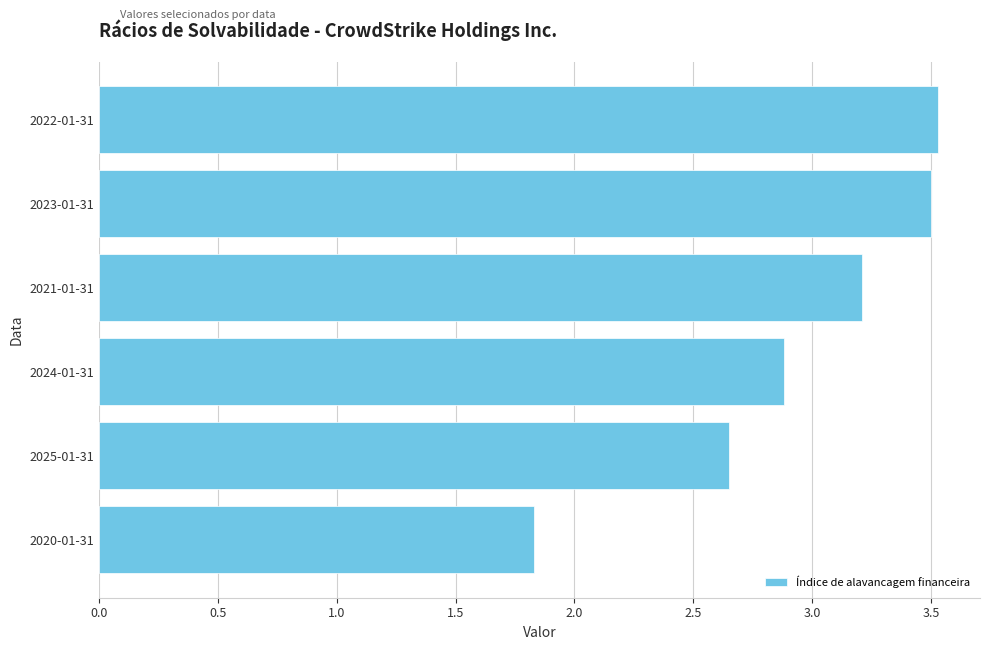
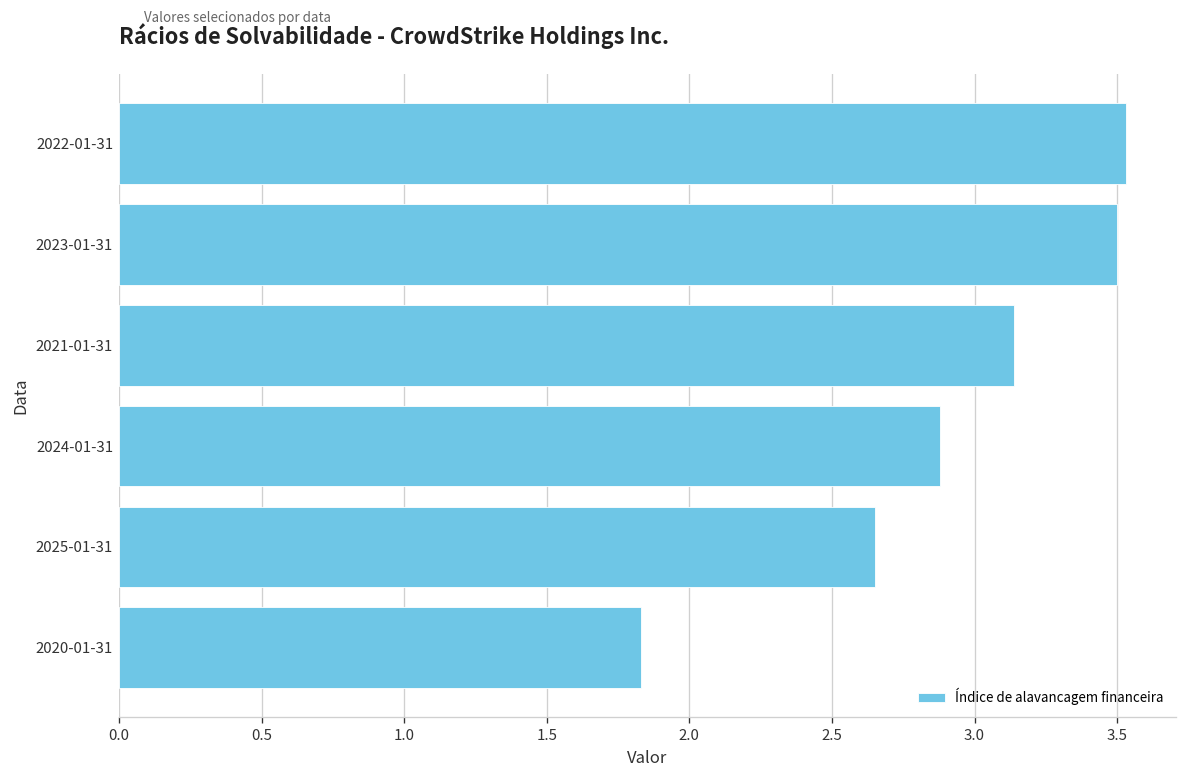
2021-01-31: 3.21 -> 3.14
